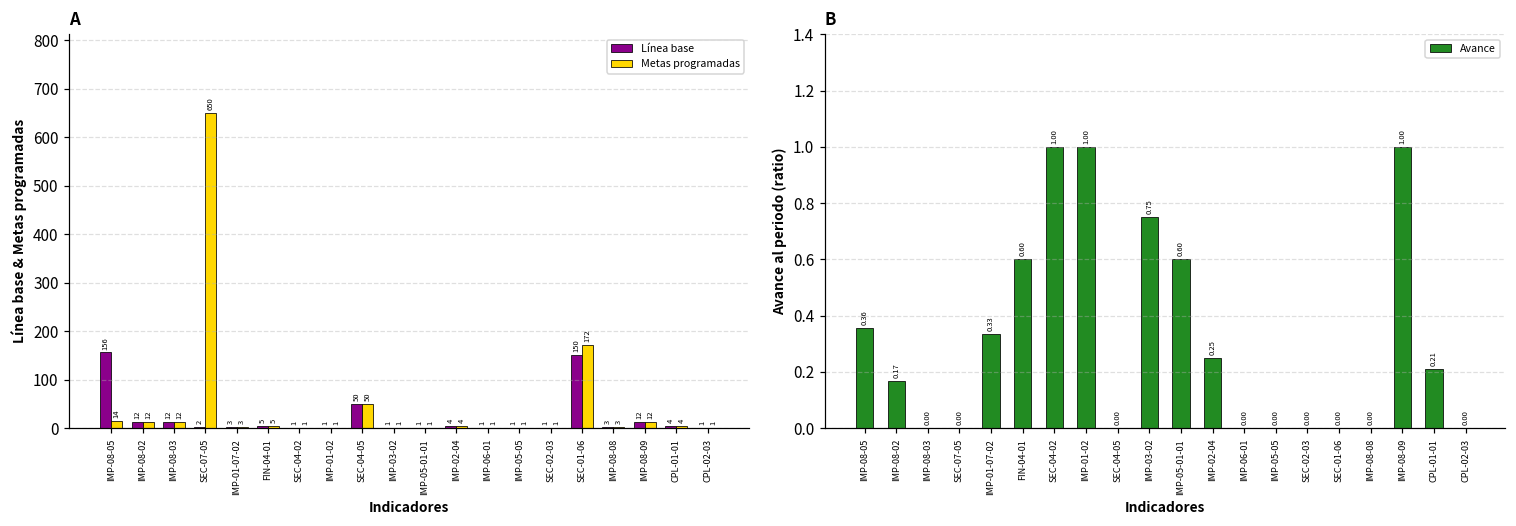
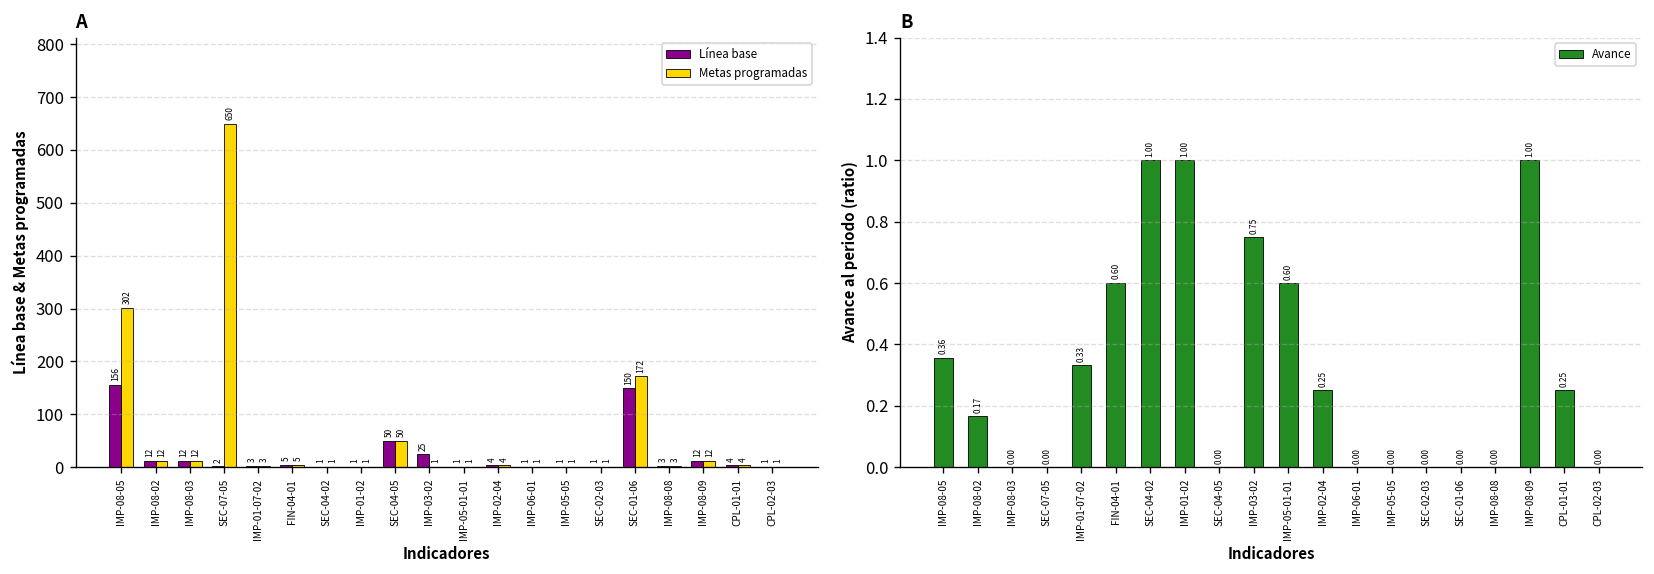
A, Metas programadas, IMP-08-05: 14 -> 302
A, Línea base, IMP-03-02: 1 -> 25
B, CPL-01-01: 0.21 -> 0.25
